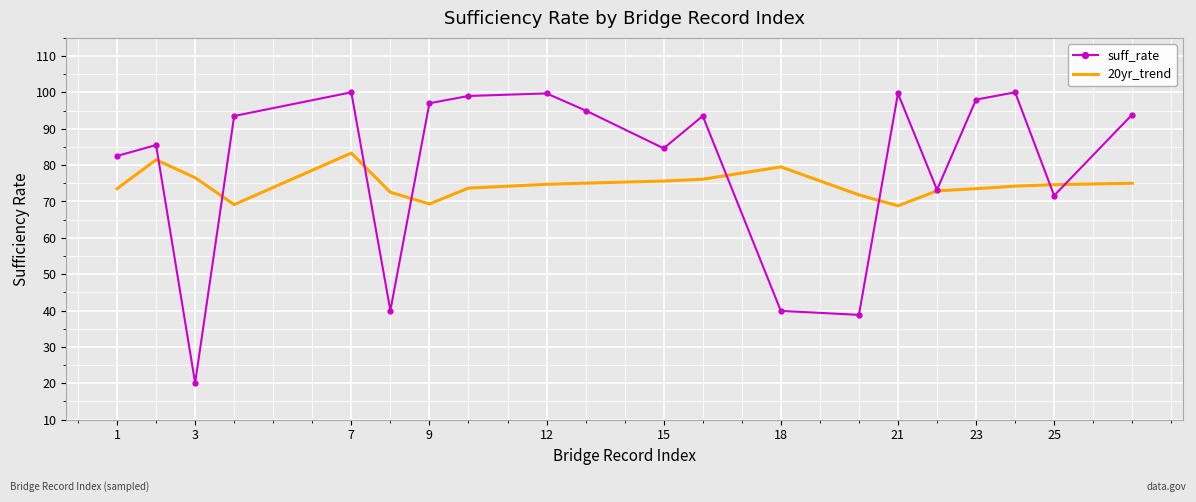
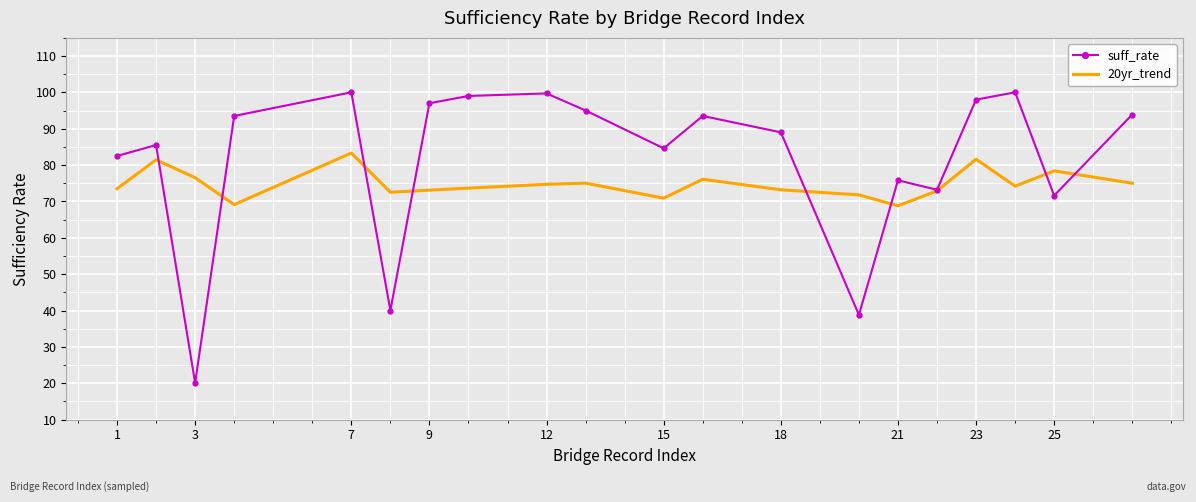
20yr_trend, 9: 69 -> 73
20yr_trend, 15: 76 -> 71
suff_rate, 18: 40 -> 89
20yr_trend, 18: 80 -> 73
suff_rate, 21: 100 -> 76
20yr_trend, 23: 74 -> 82
20yr_trend, 25: 75 -> 78
